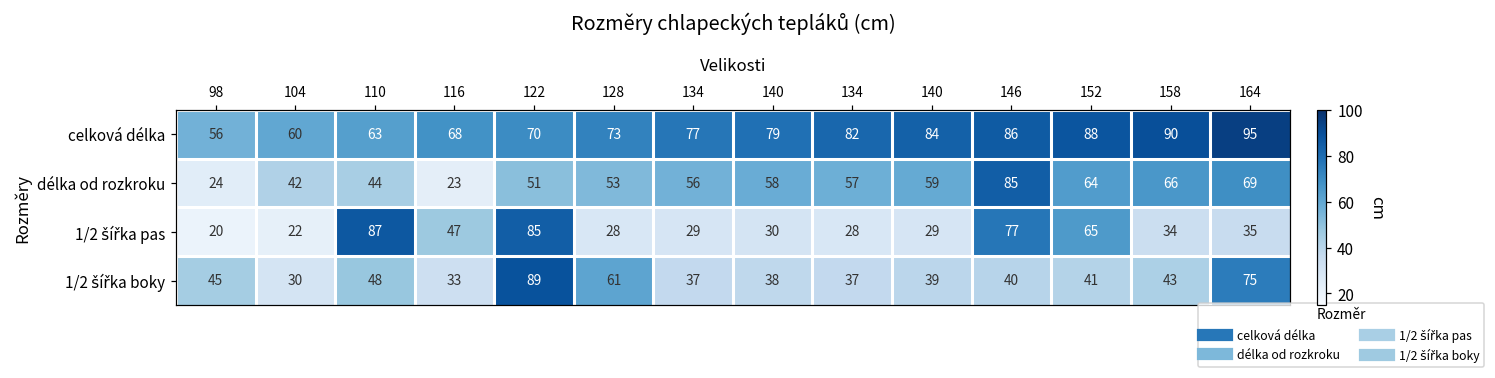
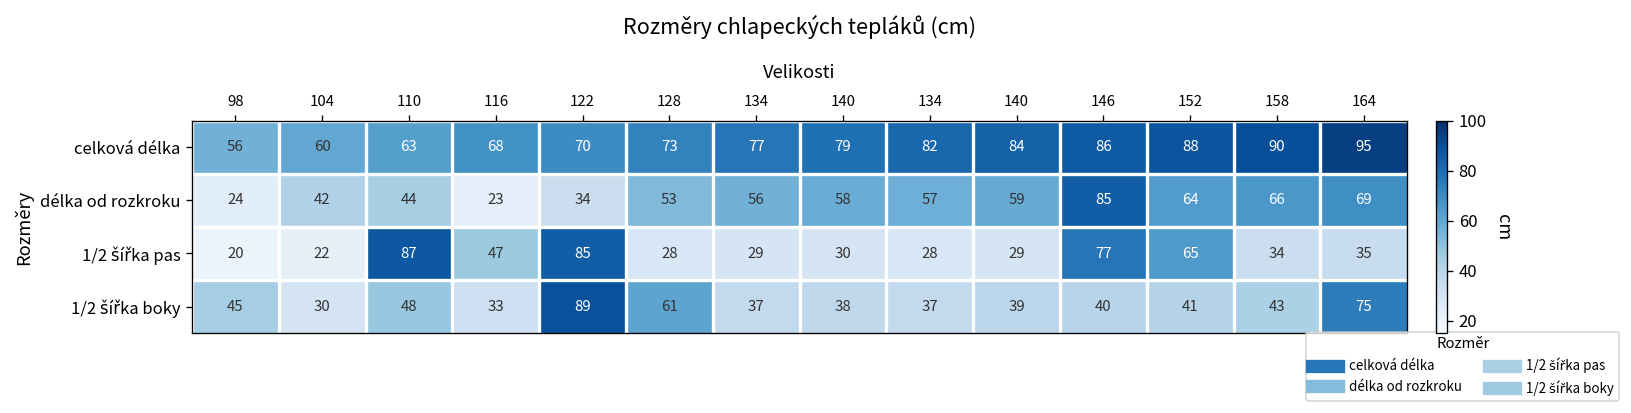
délka od rozkroku, 122: 51 -> 34
